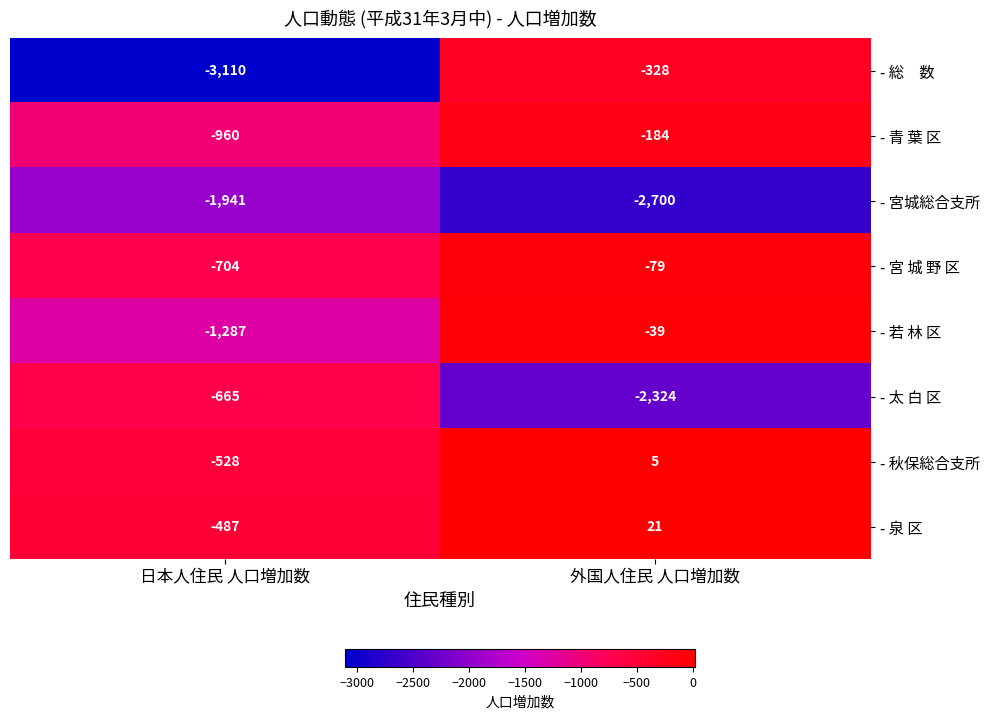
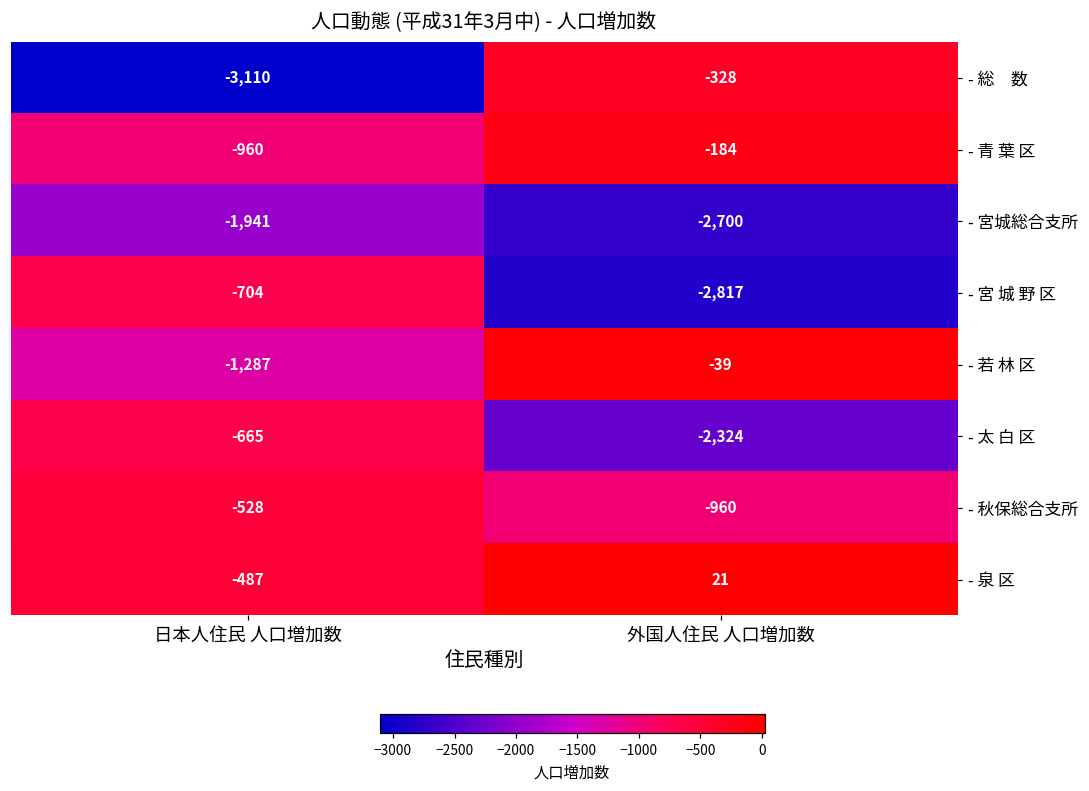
- 宮 城 野 区, 外国人住民 人口増加数: -79 -> -2,817
- 秋保総合支所, 外国人住民 人口増加数: 5 -> -960
